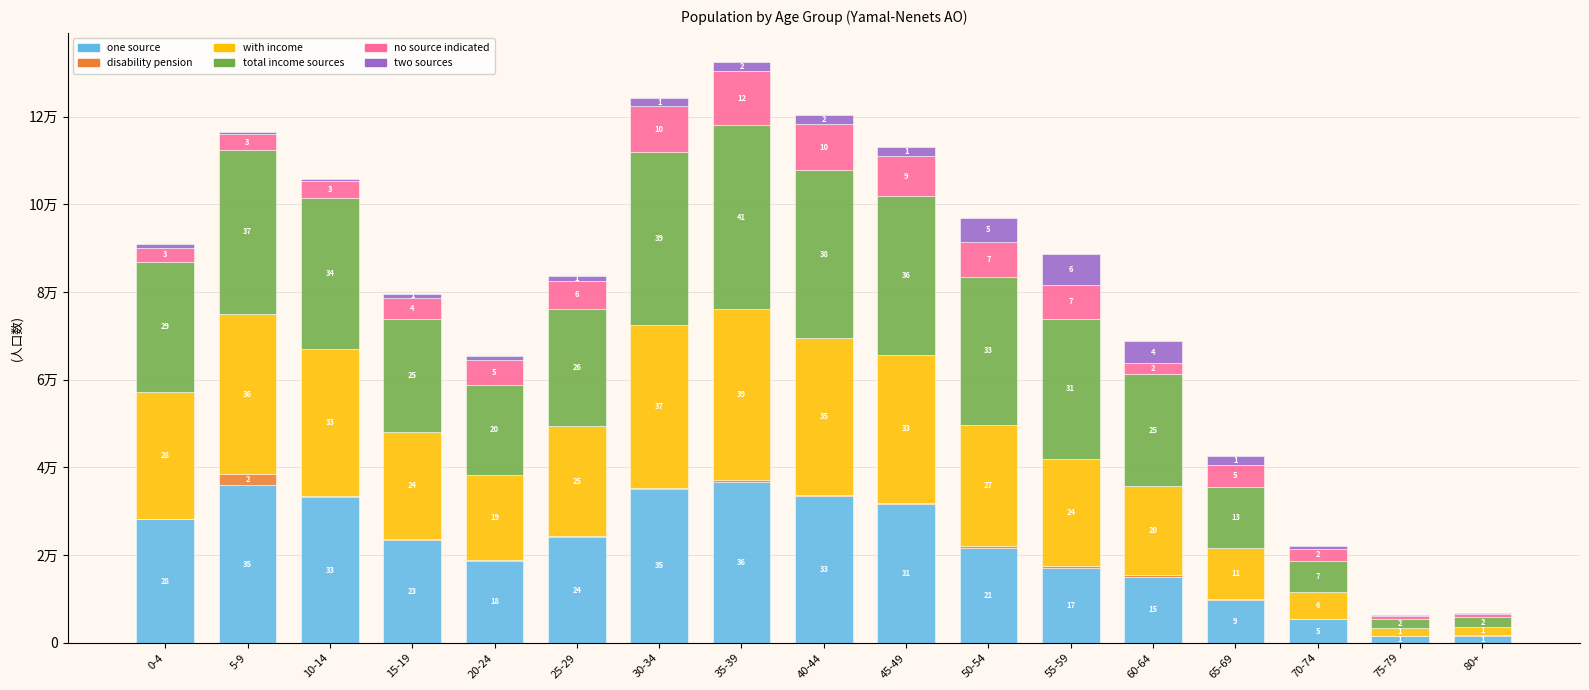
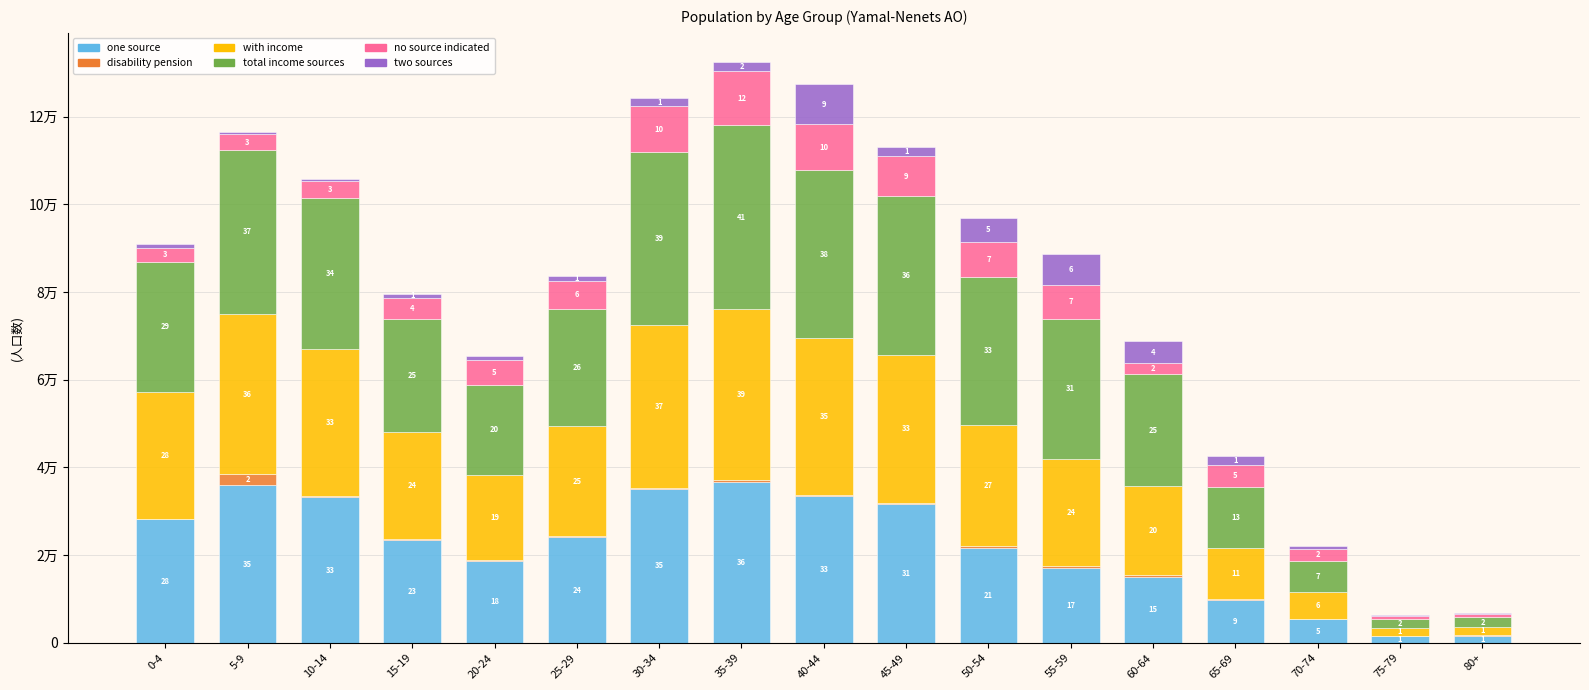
two sources, 40-44: 2 -> 9
